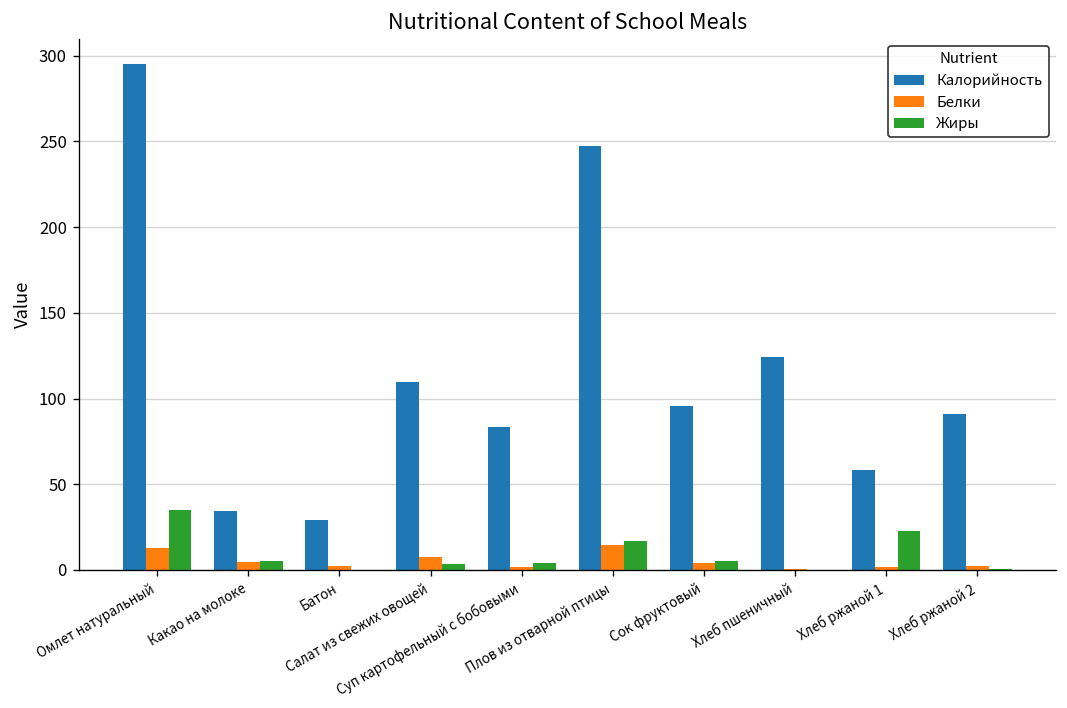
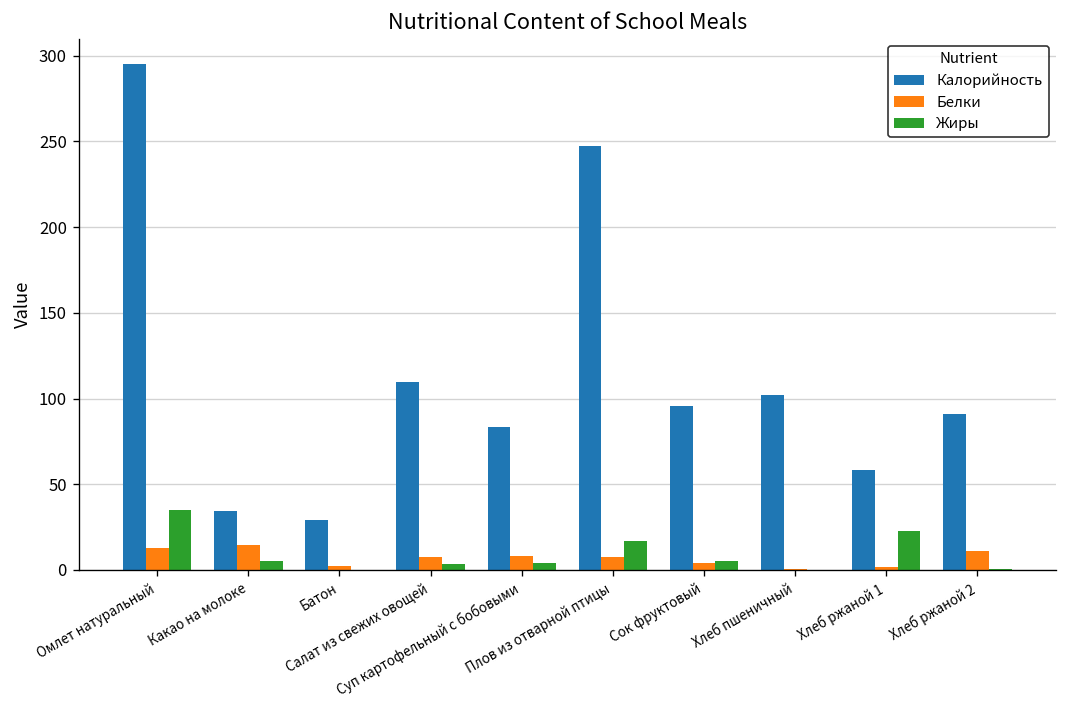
Белки, Какао на молоке: 5 -> 14
Белки, Суп картофельный с бобовыми: 2 -> 8
Белки, Плов из отварной птицы: 14 -> 8
Калорийность, Хлеб пшеничный: 124 -> 102
Белки, Хлеб ржаной 2: 2 -> 11
